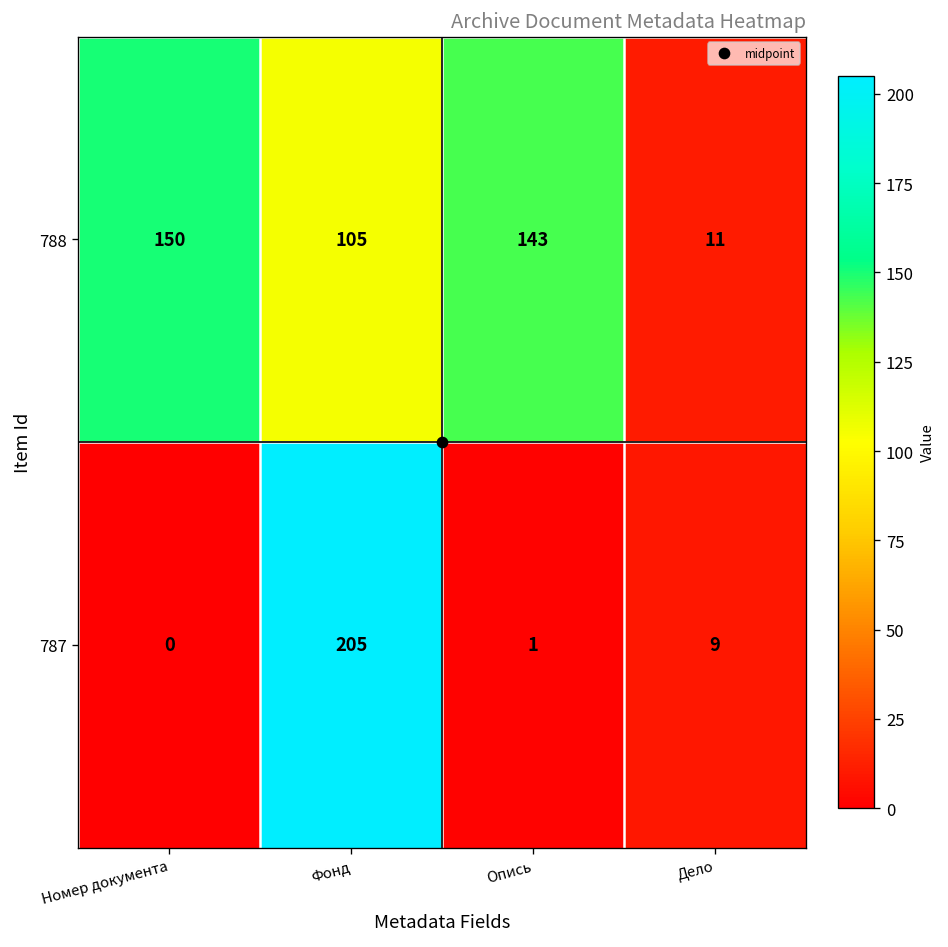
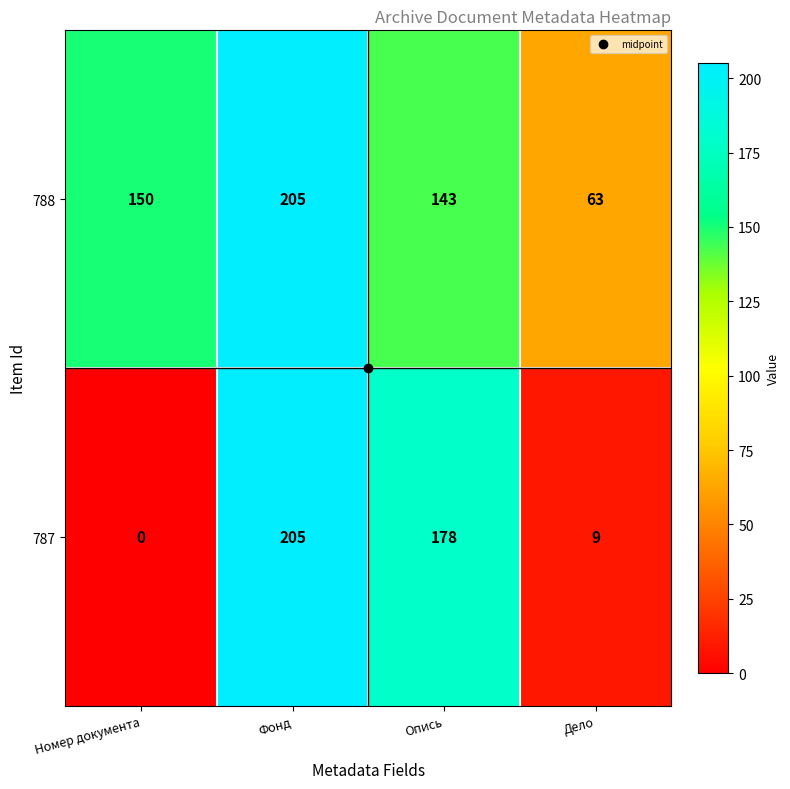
788, Фонд: 105 -> 205
788, Дело: 11 -> 63
787, Опись: 1 -> 178
